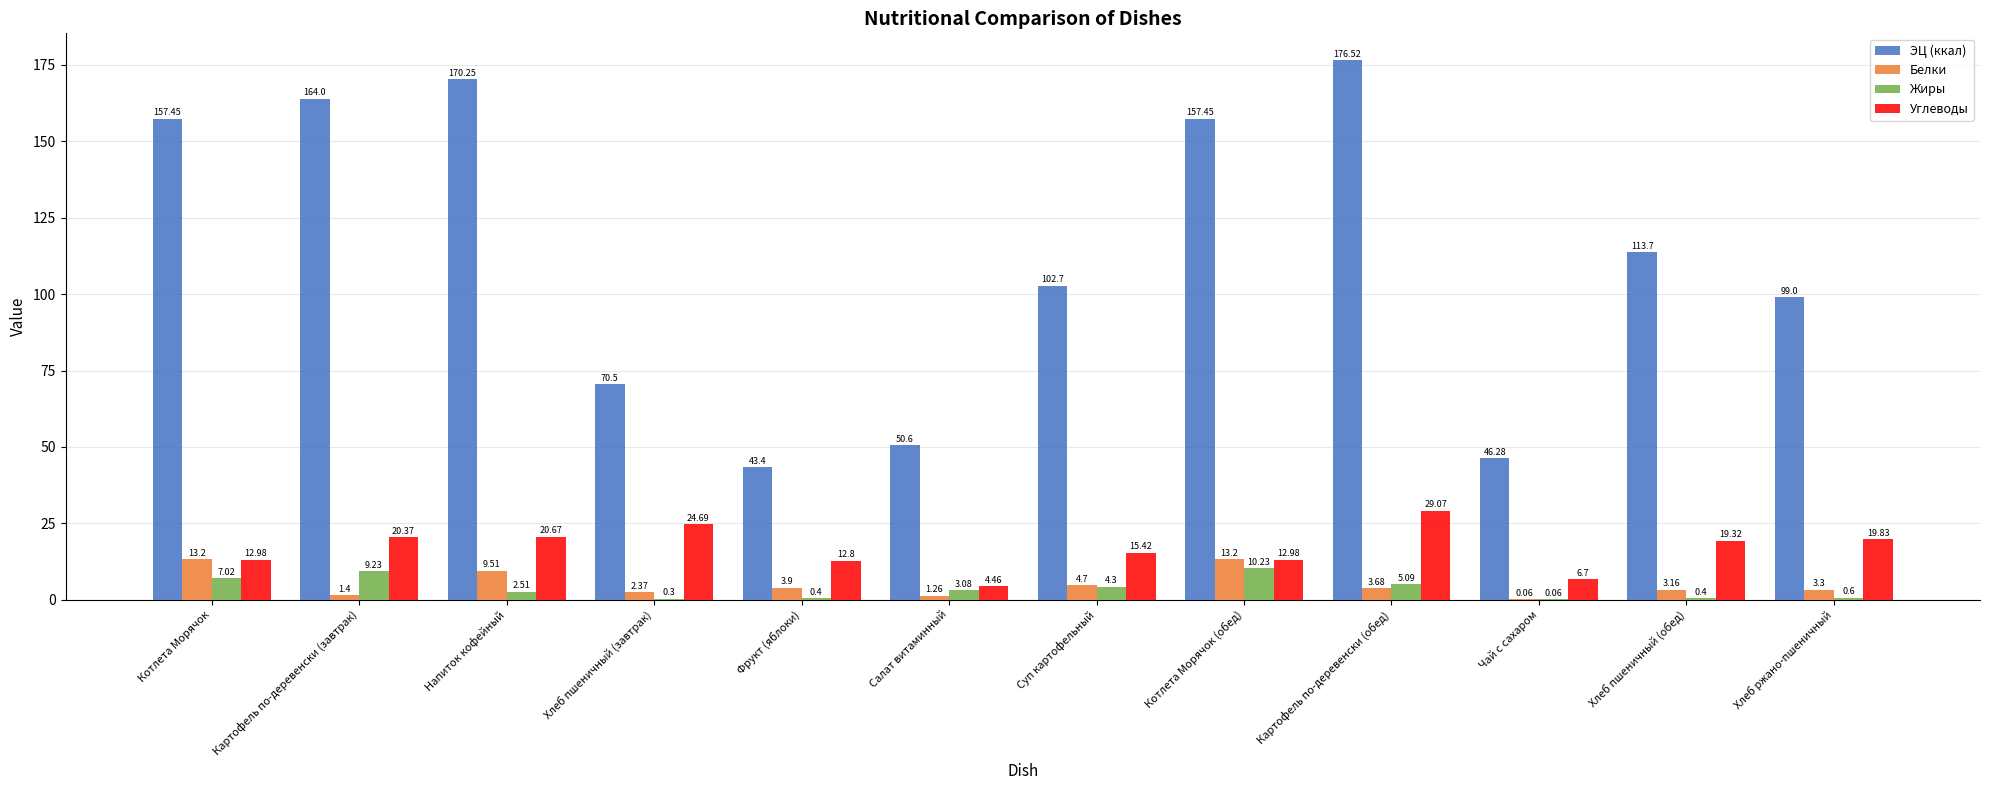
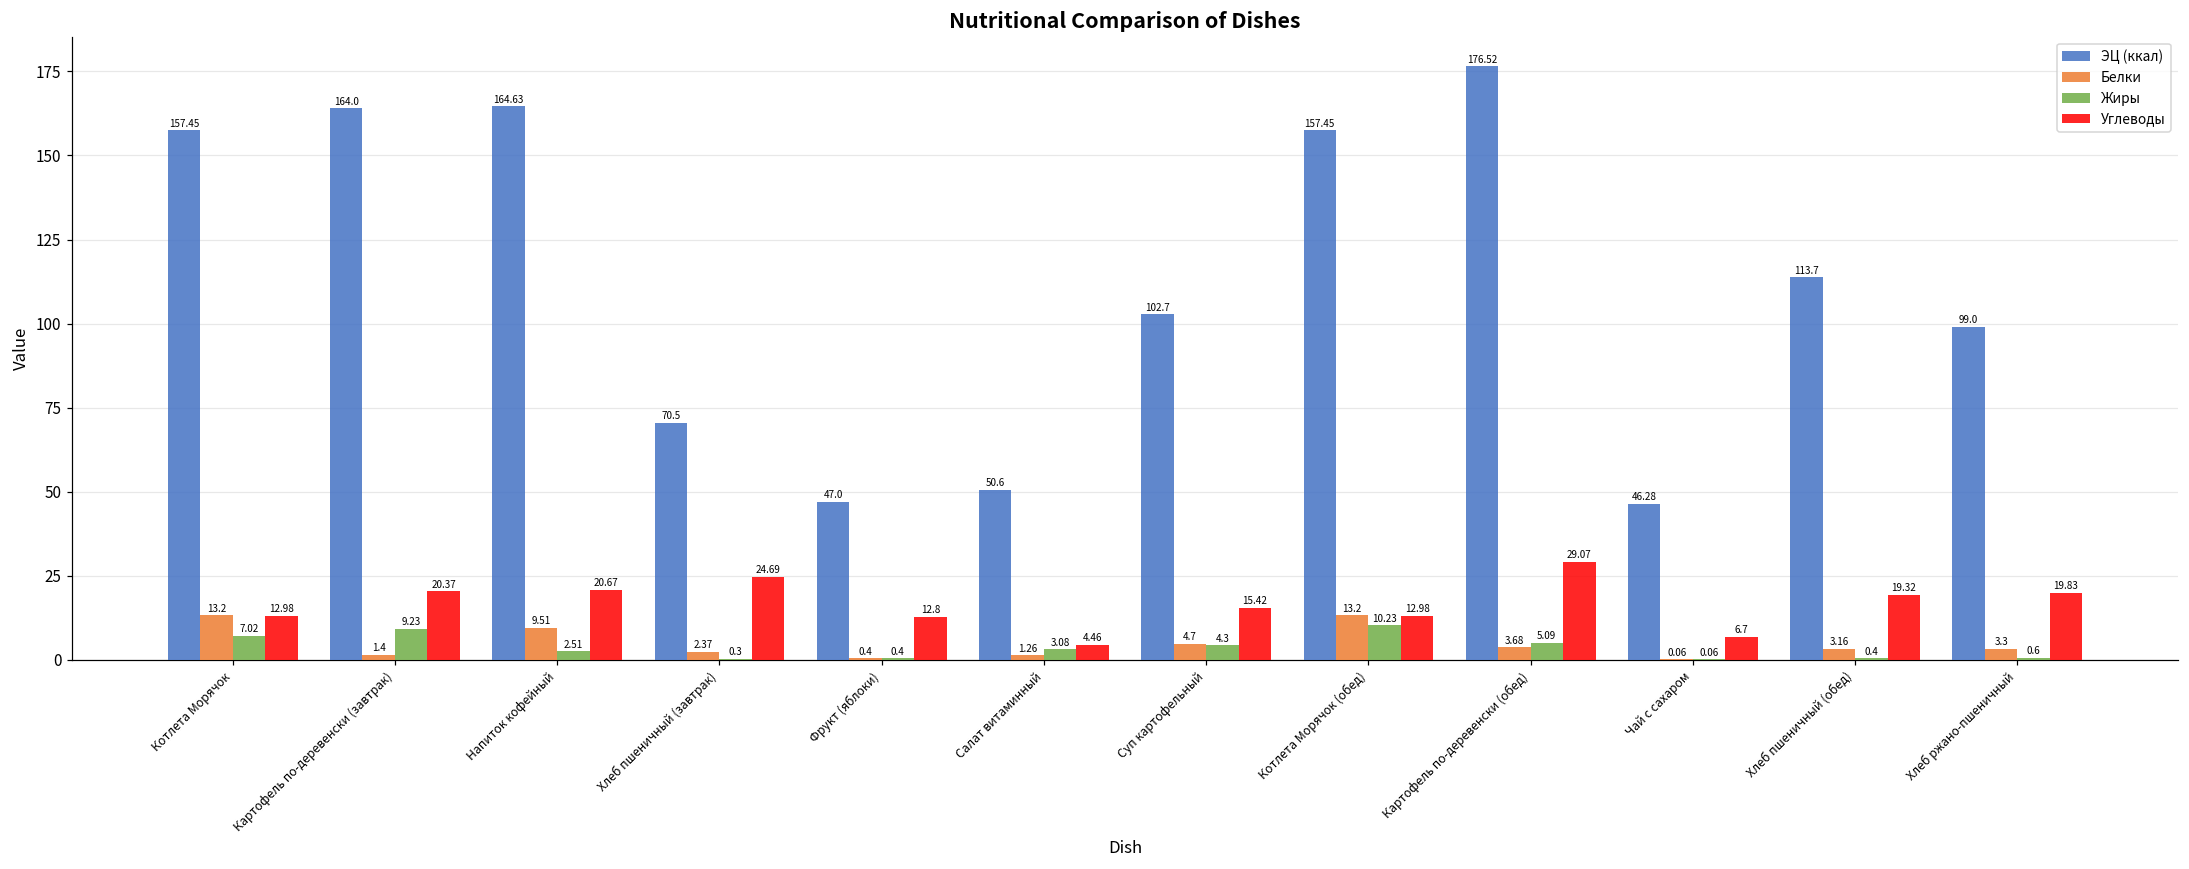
ЭЦ (ккал), Напиток кофейный: 170.25 -> 164.63
ЭЦ (ккал), Фрукт (яблоки): 43.4 -> 47.0
Белки, Фрукт (яблоки): 3.9 -> 0.4
